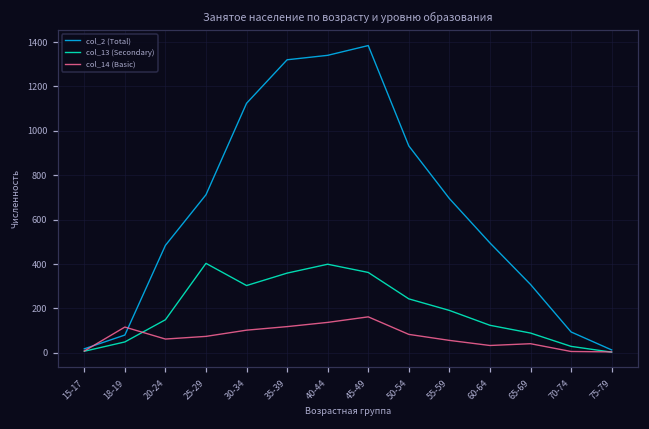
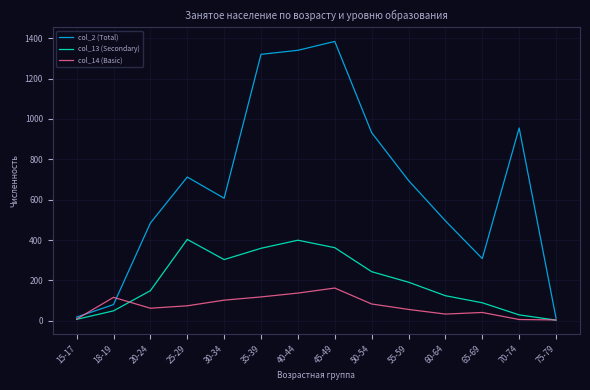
col_2 (Total), 30-34: 1120 -> 610
col_2 (Total), 70-74: 90 -> 960
